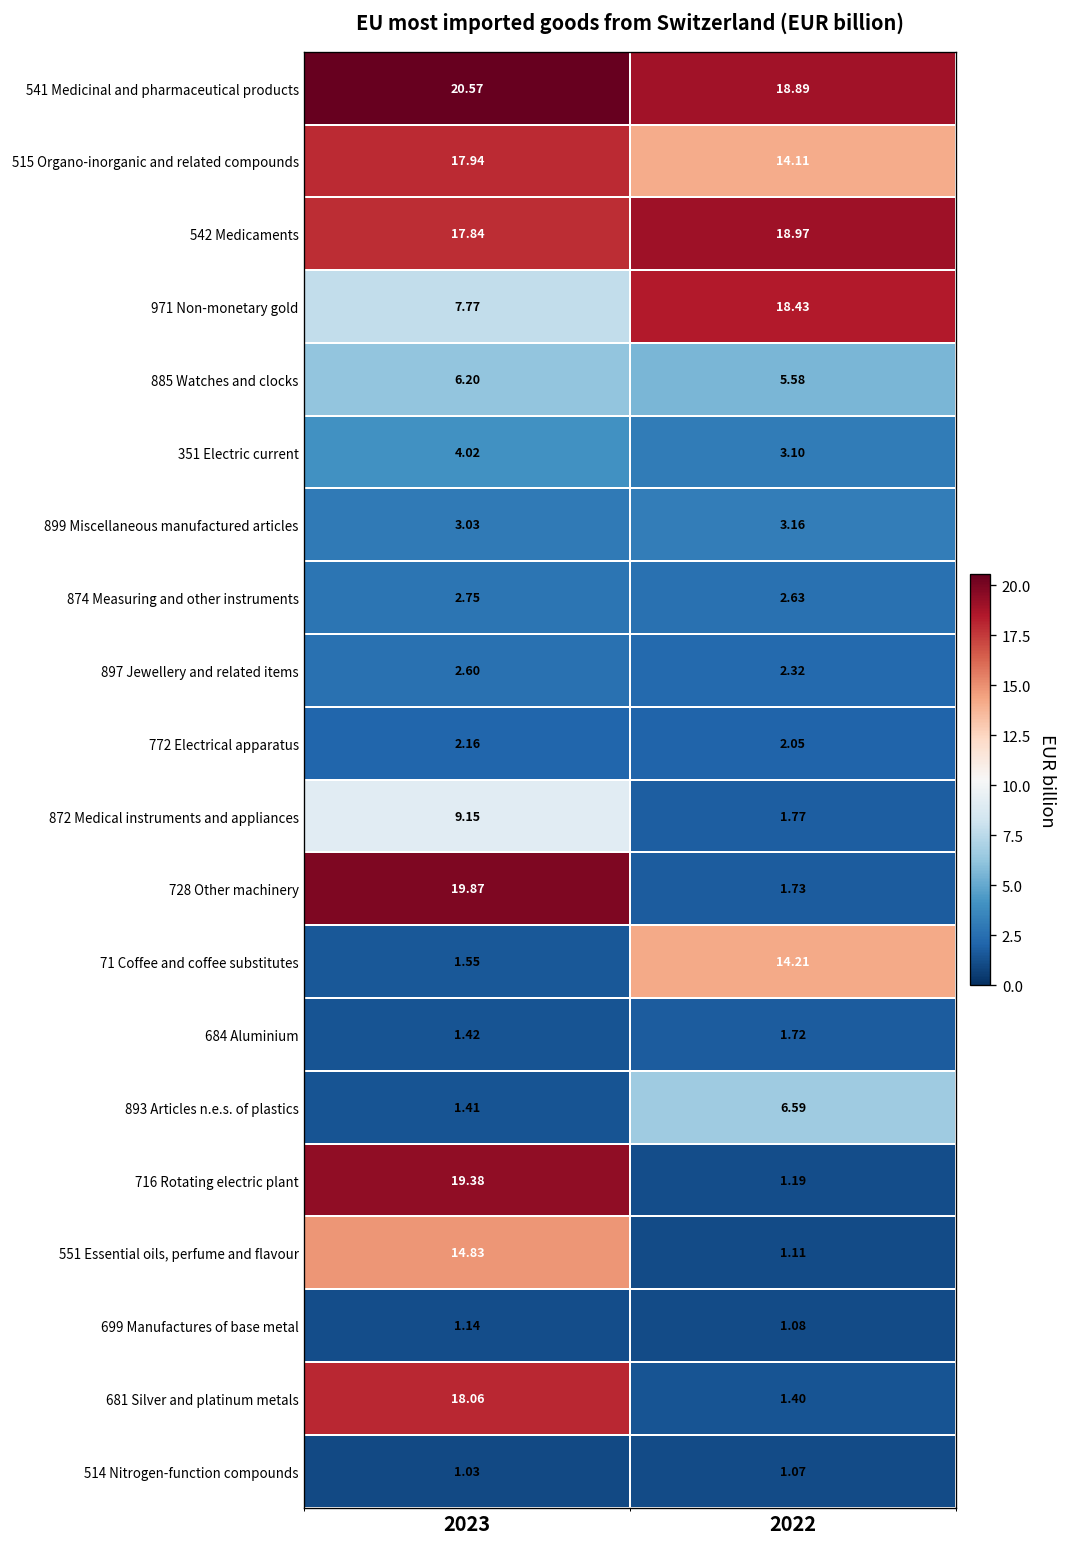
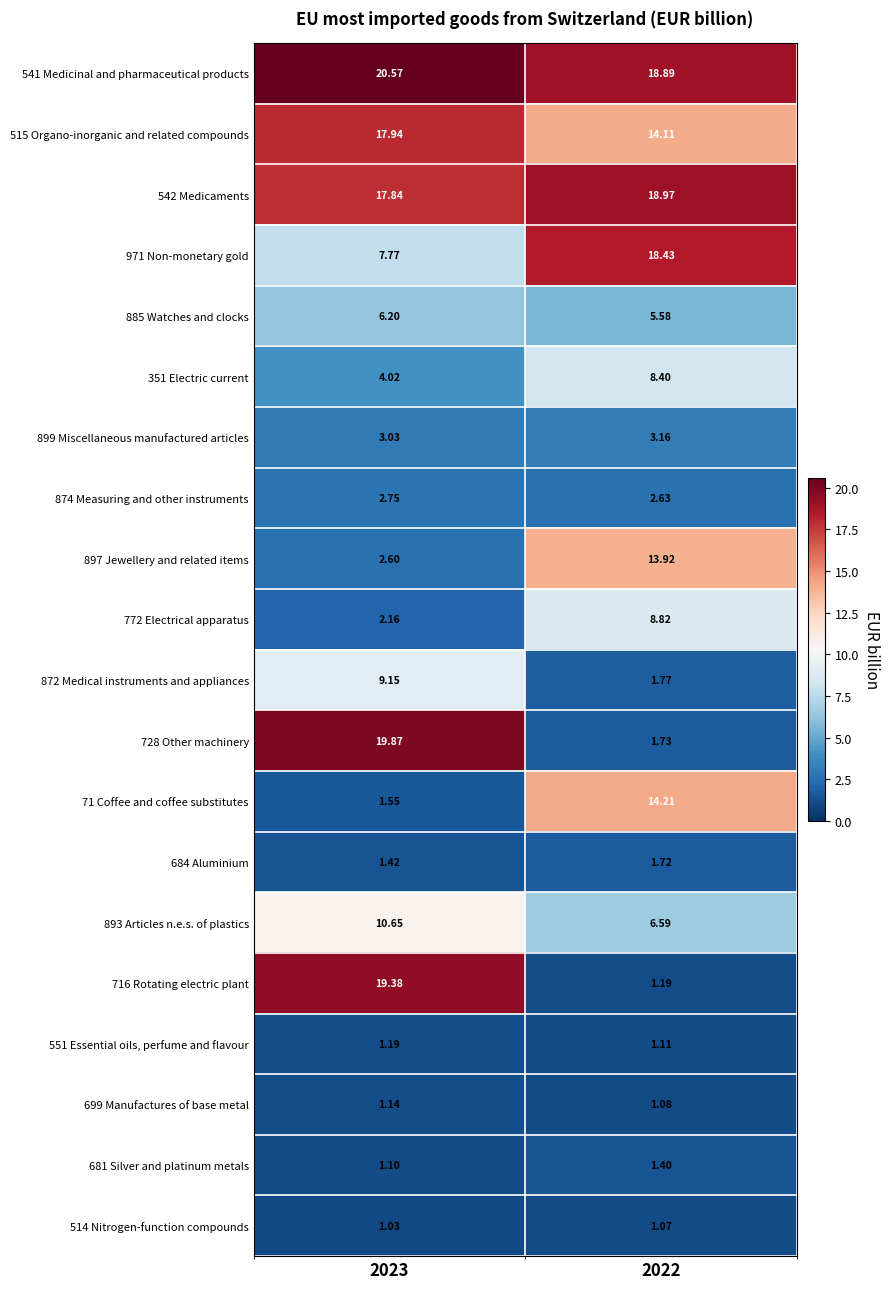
351 Electric current, 2022: 3.10 -> 8.40
897 Jewellery and related items, 2022: 2.32 -> 13.92
772 Electrical apparatus, 2022: 2.05 -> 8.82
893 Articles n.e.s. of plastics, 2023: 1.41 -> 10.65
551 Essential oils, perfume and flavour, 2023: 14.83 -> 1.19
681 Silver and platinum metals, 2023: 18.06 -> 1.10
